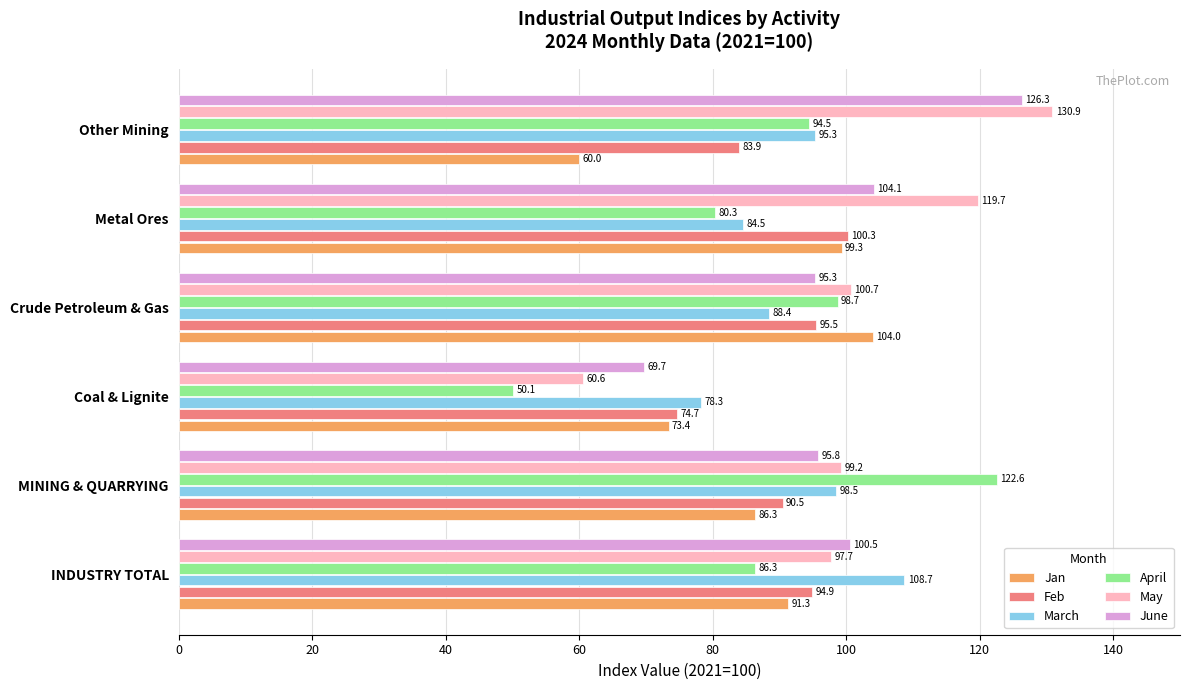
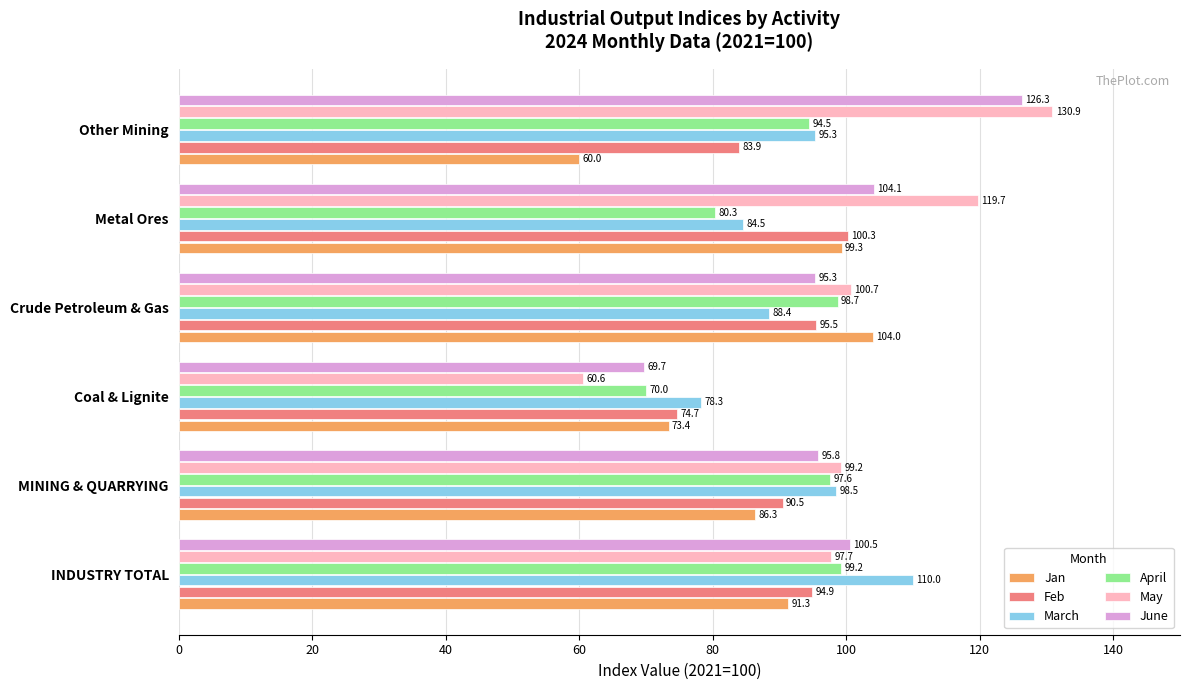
April, Coal & Lignite: 50.1 -> 70.0
April, MINING & QUARRYING: 122.6 -> 97.6
April, INDUSTRY TOTAL: 86.3 -> 99.2
March, INDUSTRY TOTAL: 108.7 -> 110.0
